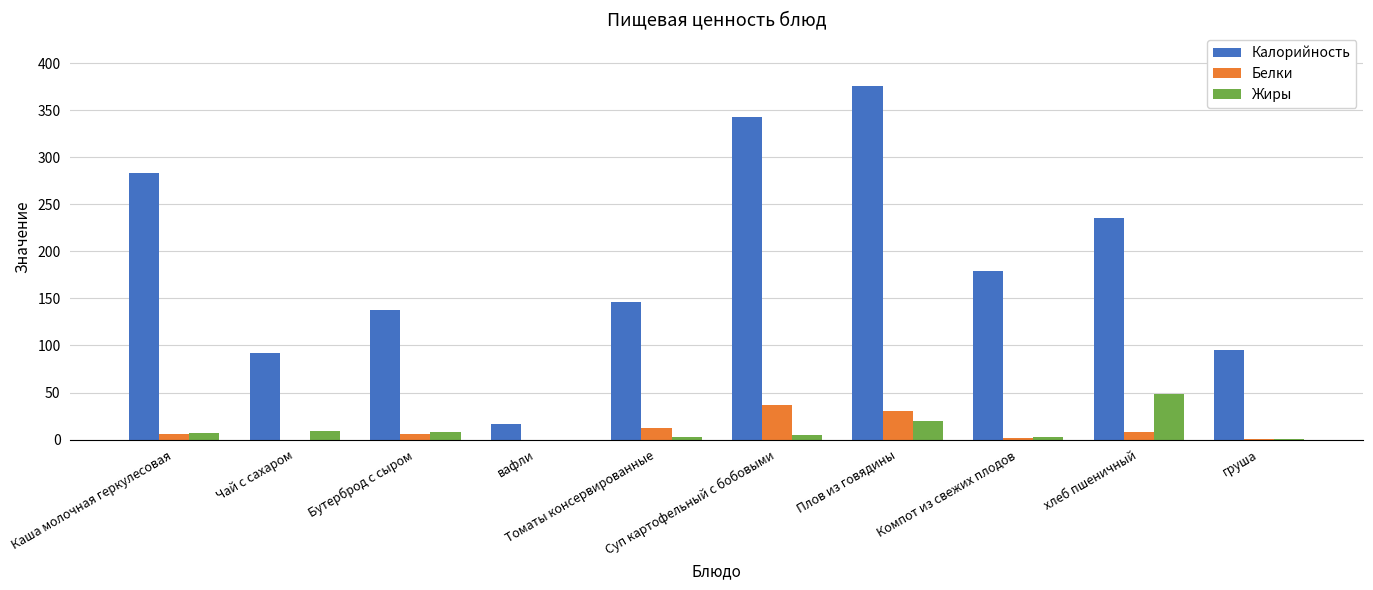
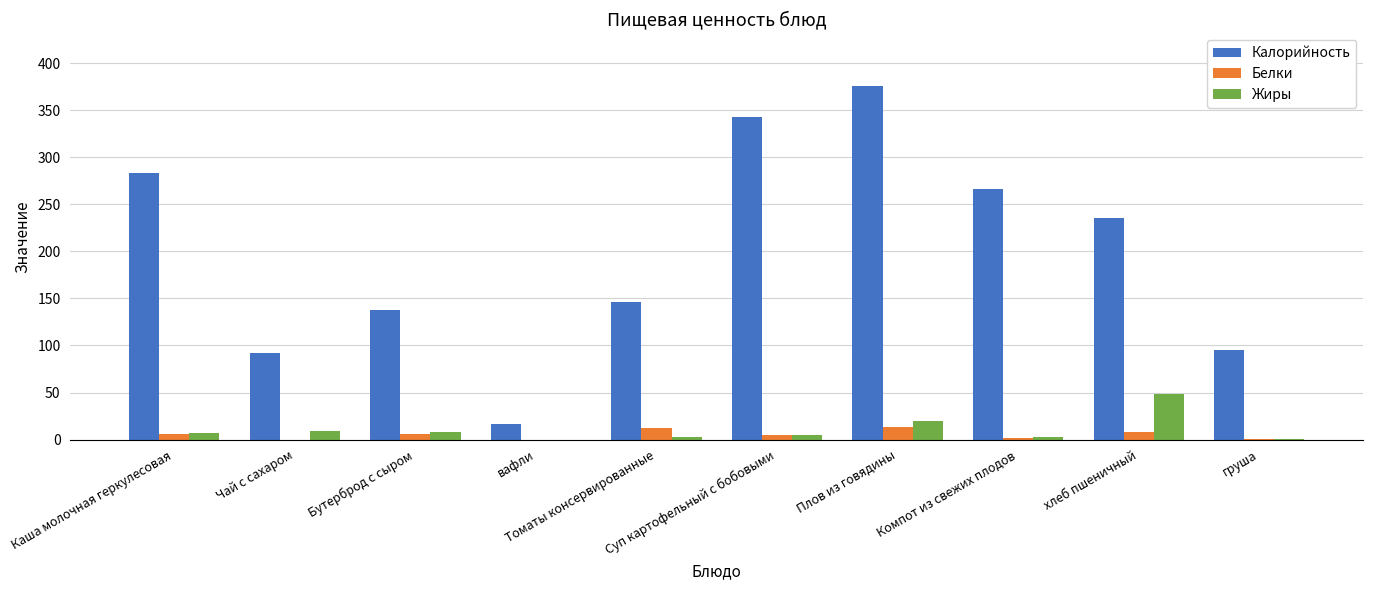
Белки, Суп картофельный с бобовыми: 40 -> 0
Белки, Плов из говядины: 30 -> 10
Калорийность, Компот из свежих плодов: 180 -> 270
